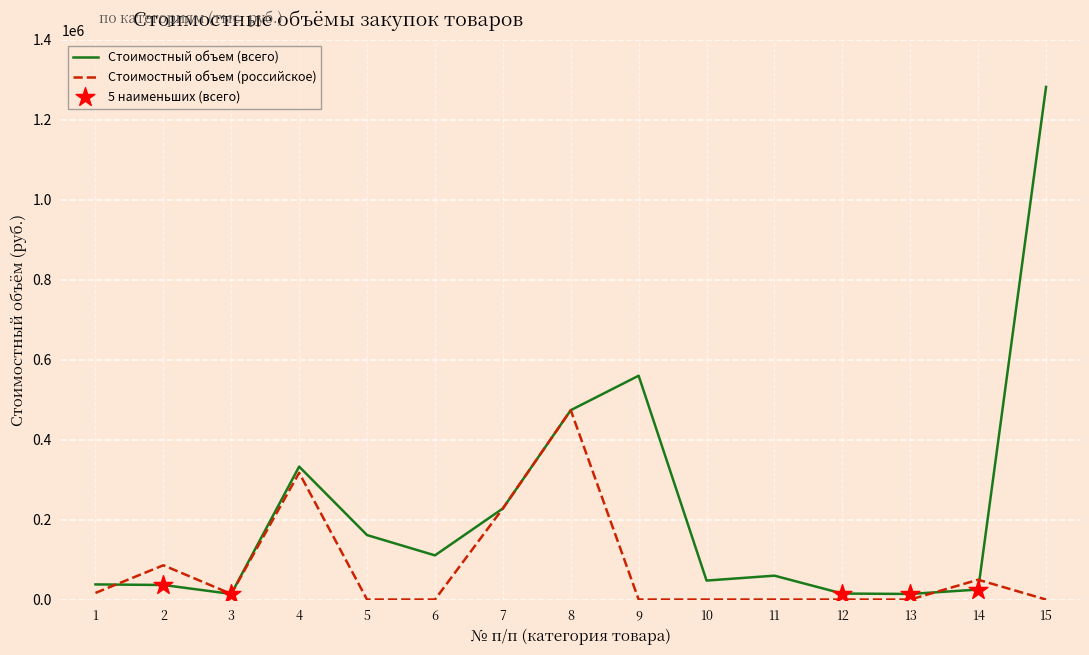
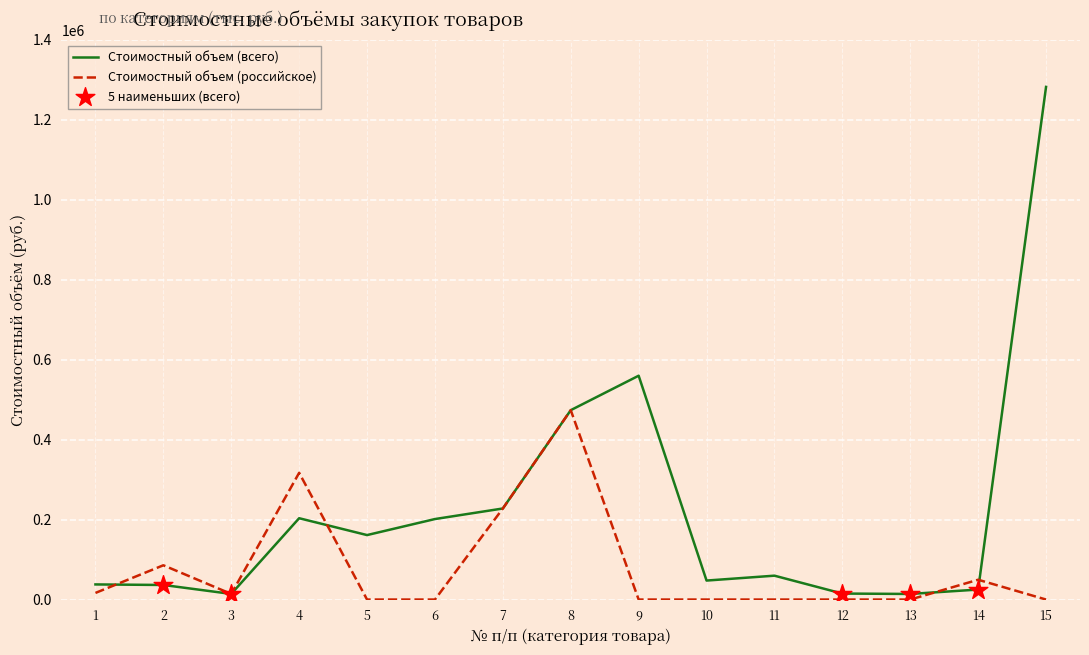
Стоимостный объем (всего), 4: 330000 -> 200000
Стоимостный объем (всего), 6: 110000 -> 200000
